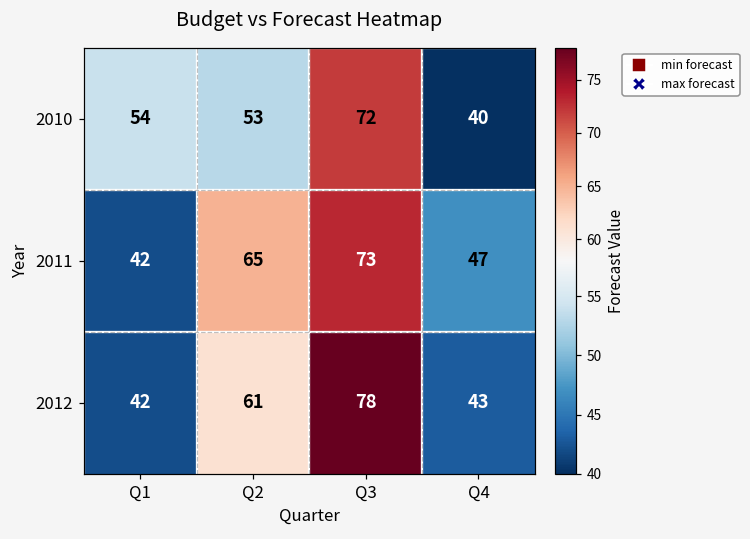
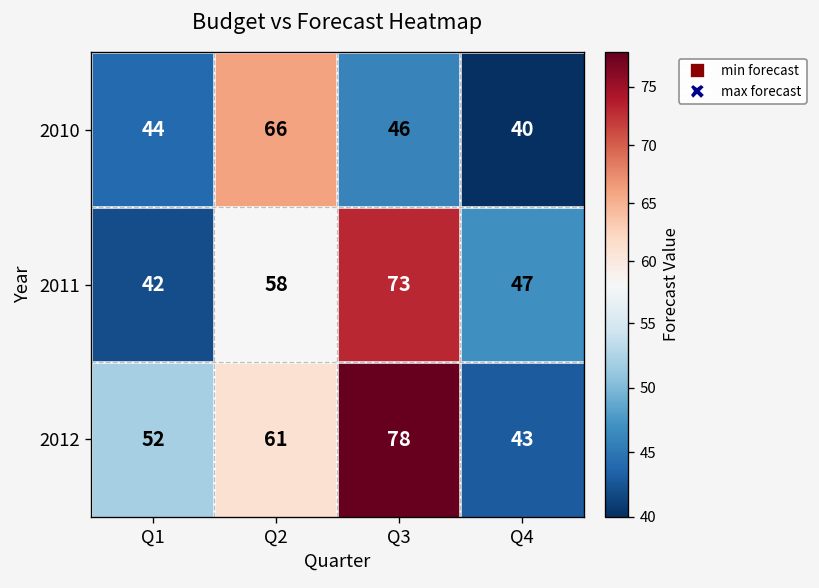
2010, Q1: 54 -> 44
2010, Q2: 53 -> 66
2010, Q3: 72 -> 46
2011, Q2: 65 -> 58
2012, Q1: 42 -> 52
